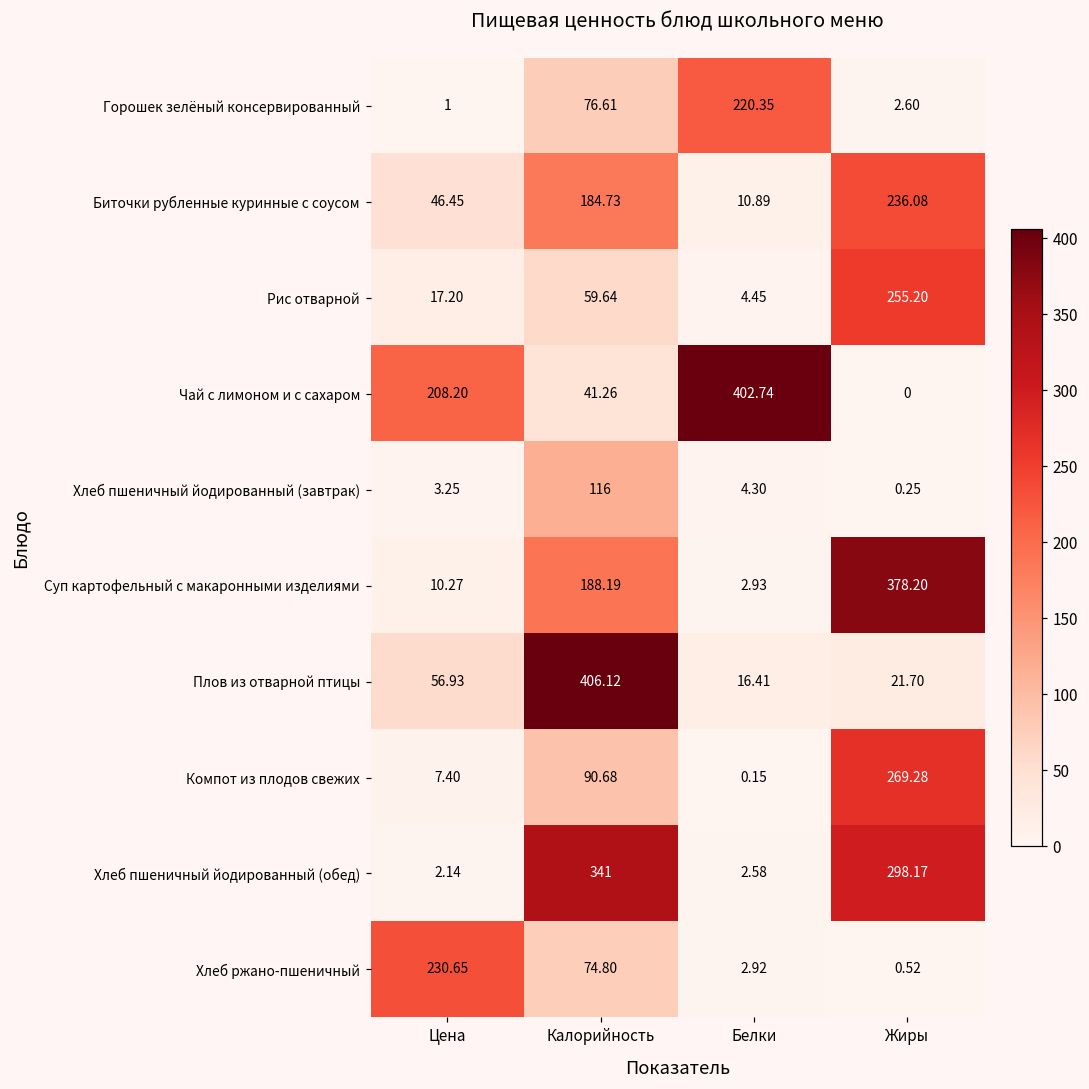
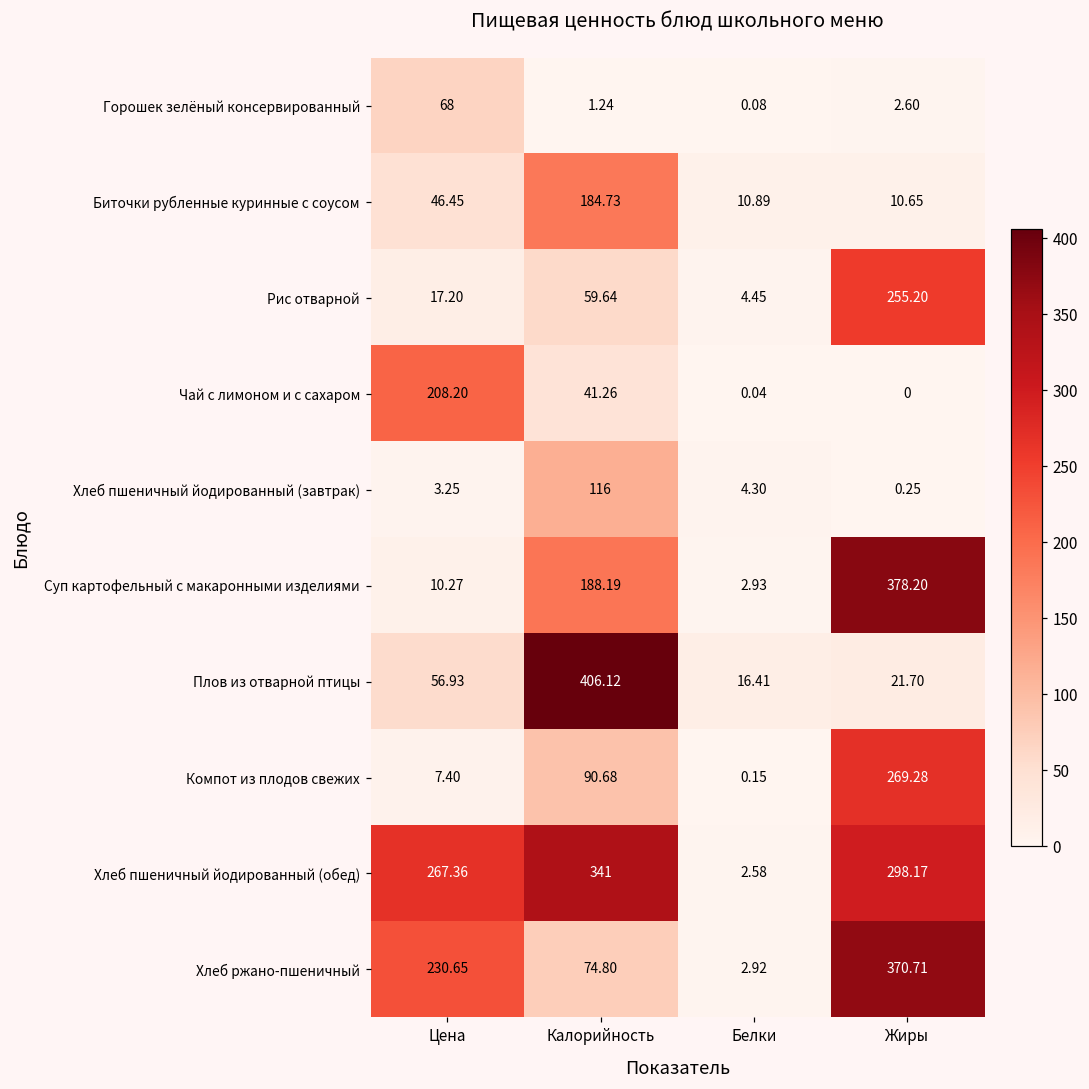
Горошек зелёный консервированный, Цена: 1 -> 68
Горошек зелёный консервированный, Калорийность: 76.61 -> 1.24
Горошек зелёный консервированный, Белки: 220.35 -> 0.08
Биточки рубленные куринные с соусом, Жиры: 236.08 -> 10.65
Чай с лимоном и с сахаром, Белки: 402.74 -> 0.04
Хлеб пшеничный йодированный (обед), Цена: 2.14 -> 267.36
Хлеб ржано-пшеничный, Жиры: 0.52 -> 370.71
